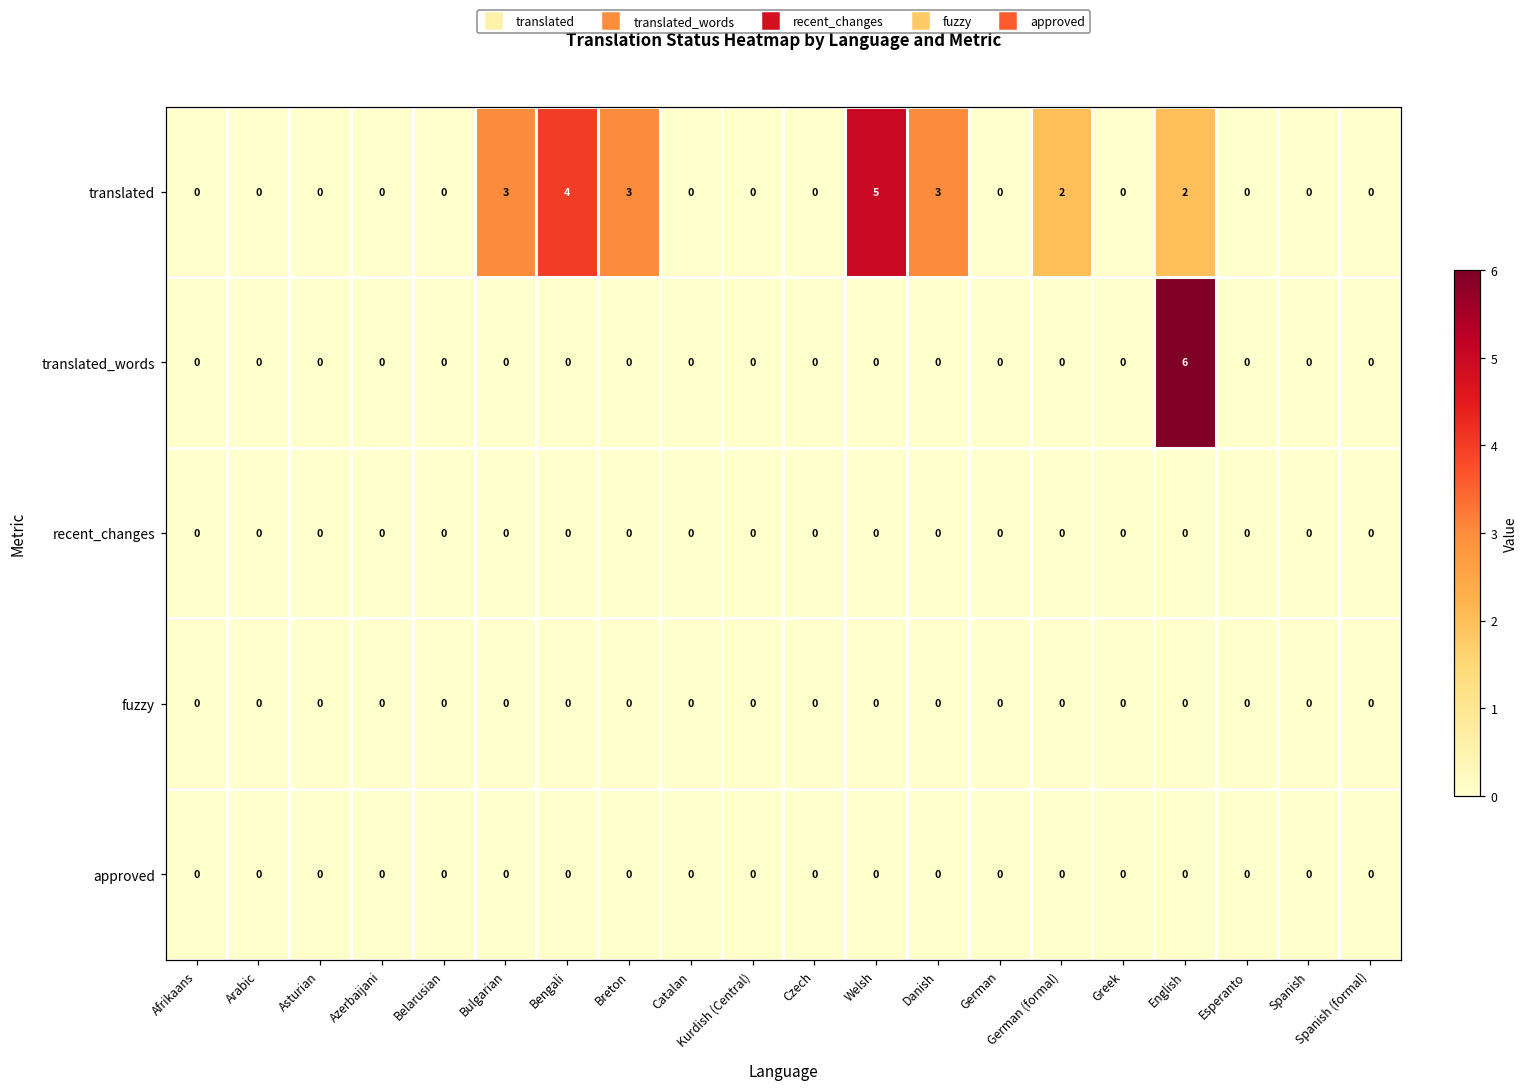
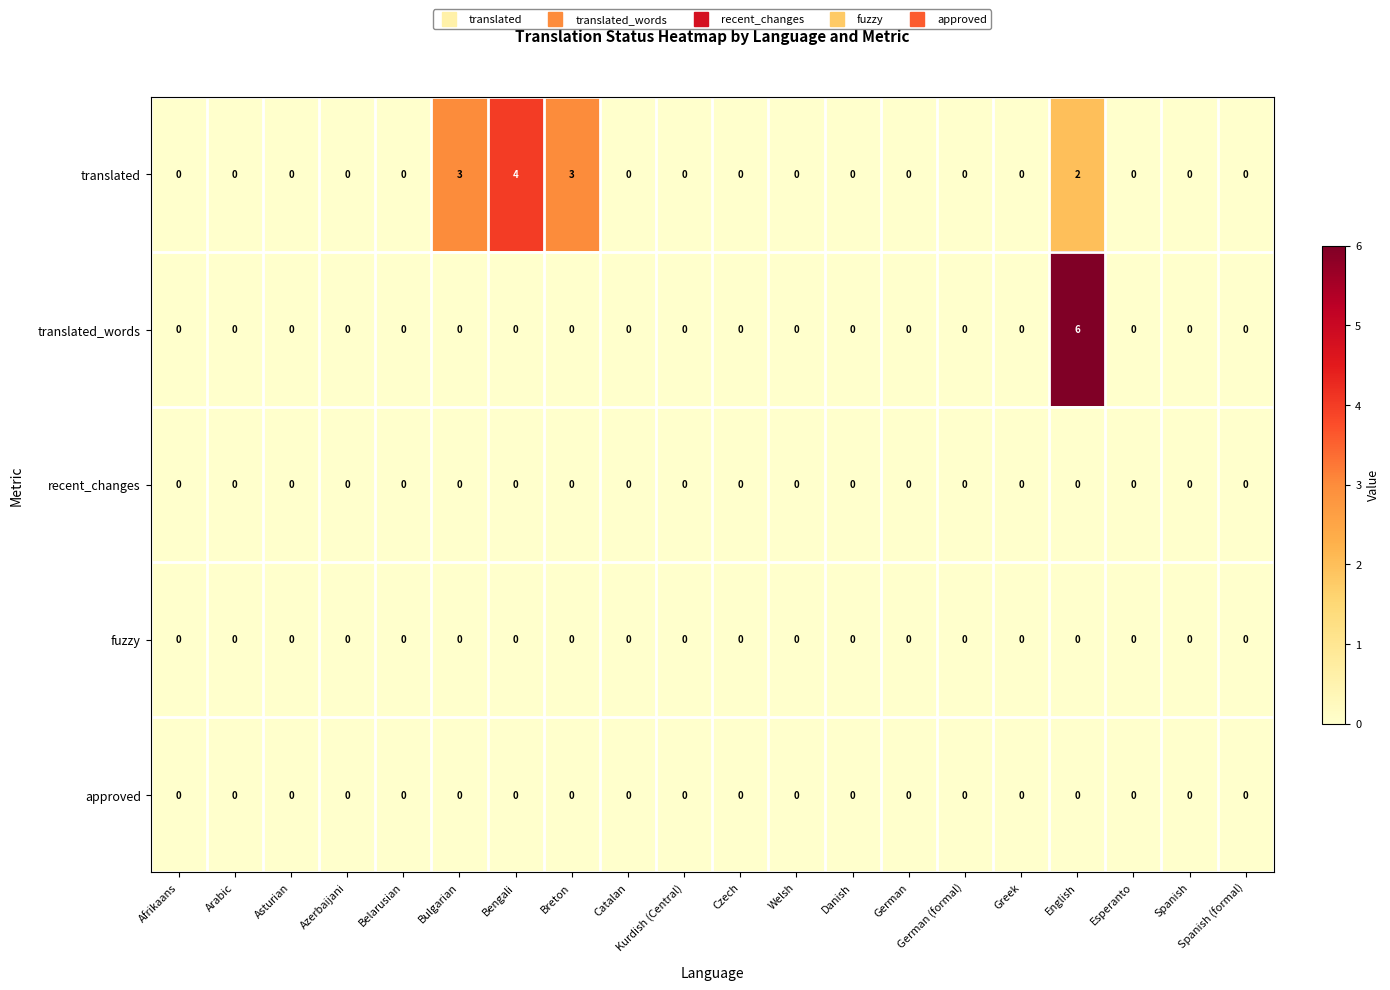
translated, Welsh: 5 -> 0
translated, Danish: 3 -> 0
translated, German (formal): 2 -> 0
